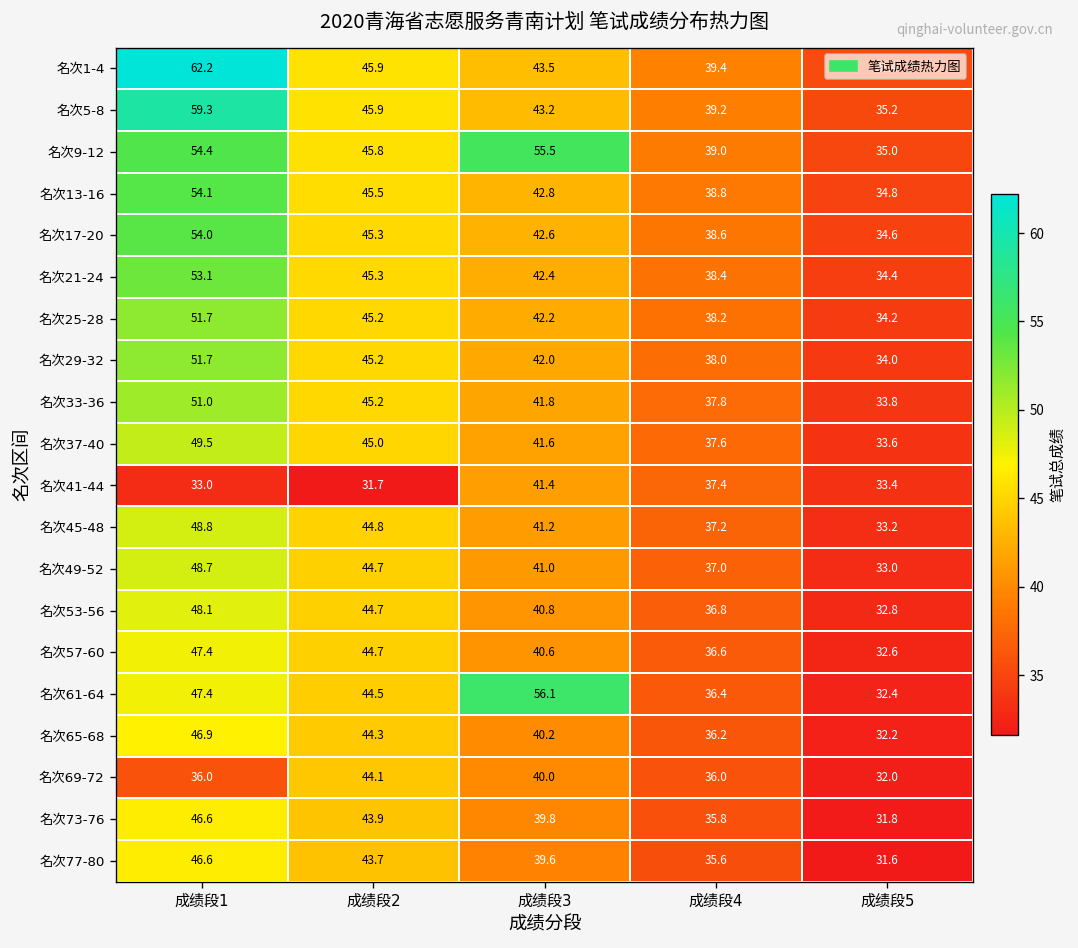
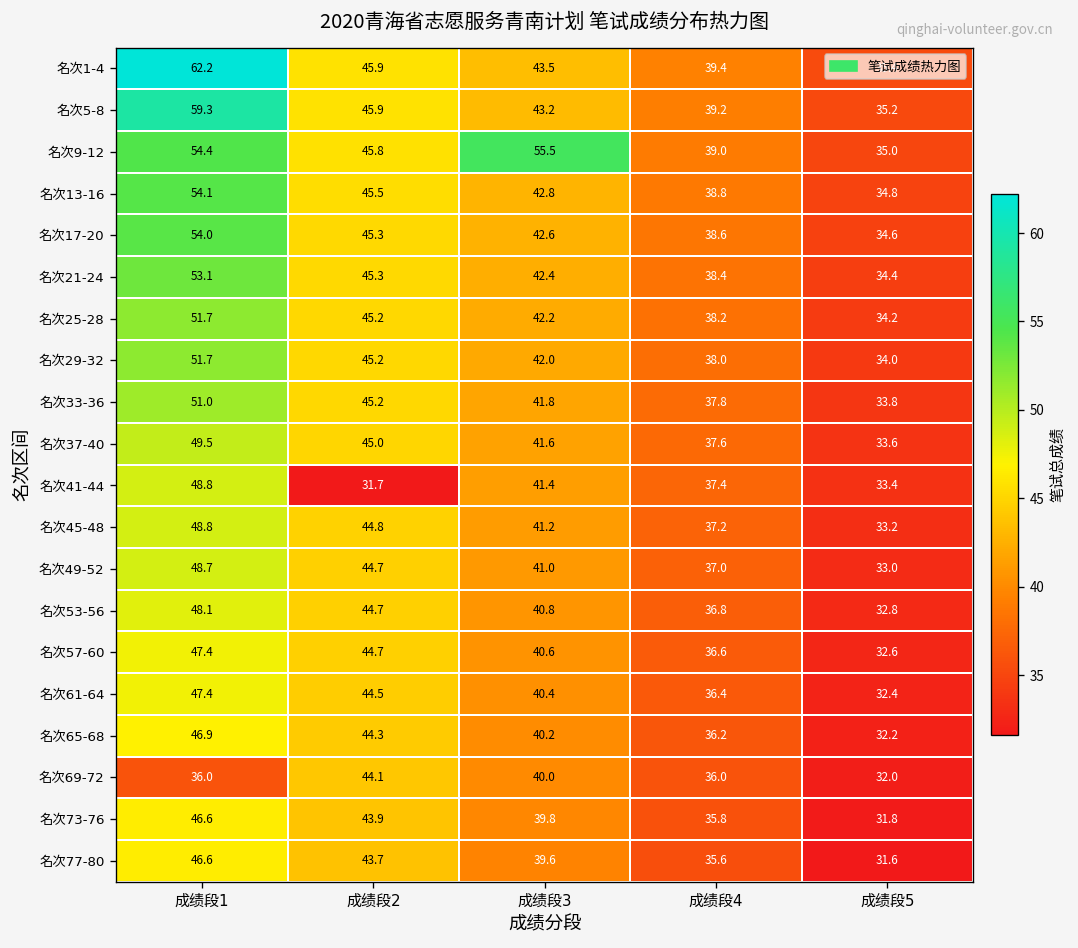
名次41-44, 成绩段1: 33.0 -> 48.8
名次61-64, 成绩段3: 56.1 -> 40.4
